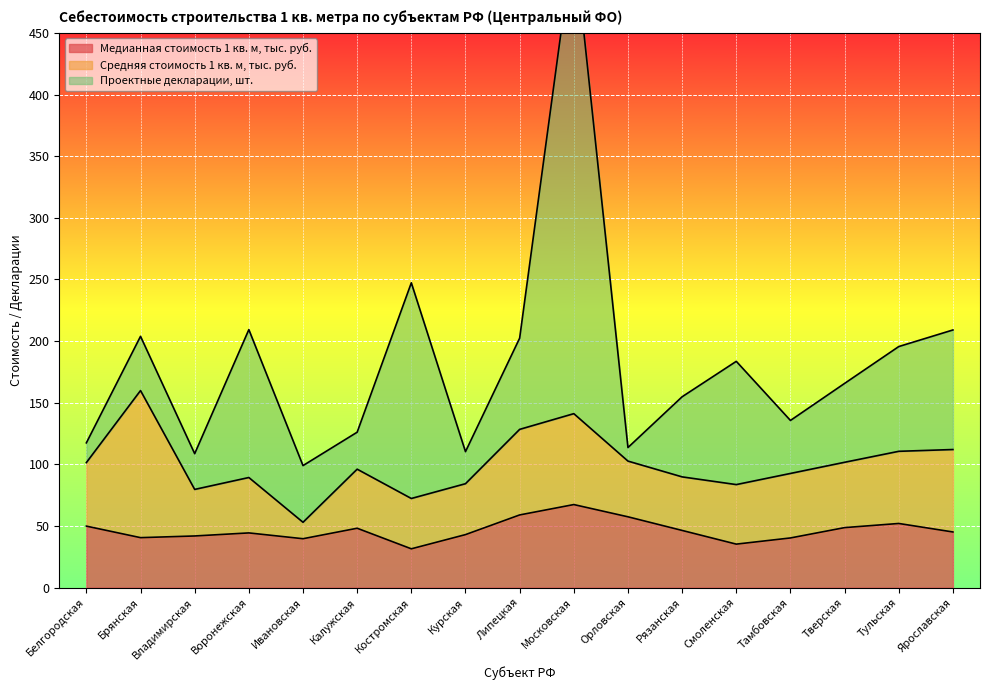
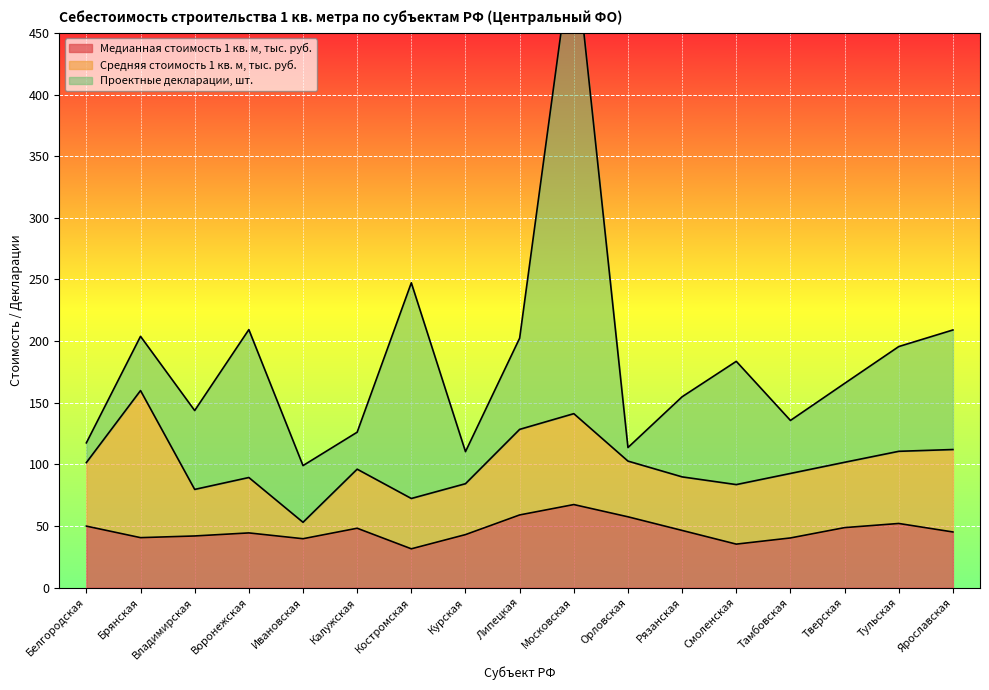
Проектные декларации, шт., Владимирская: 29 -> 64
